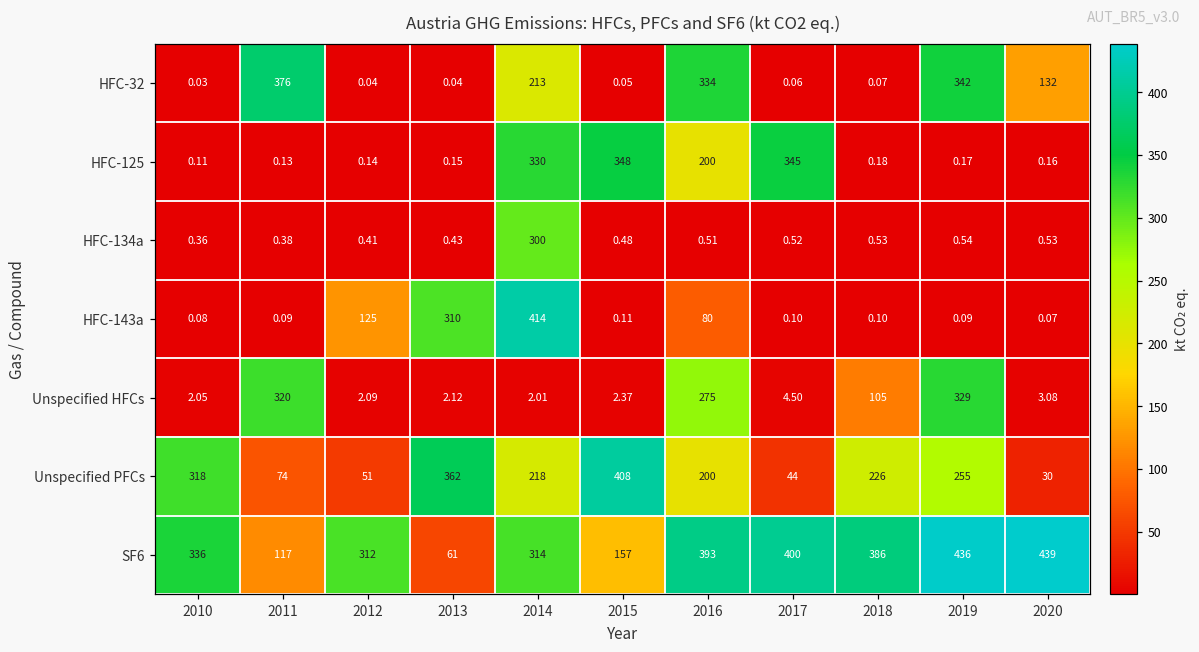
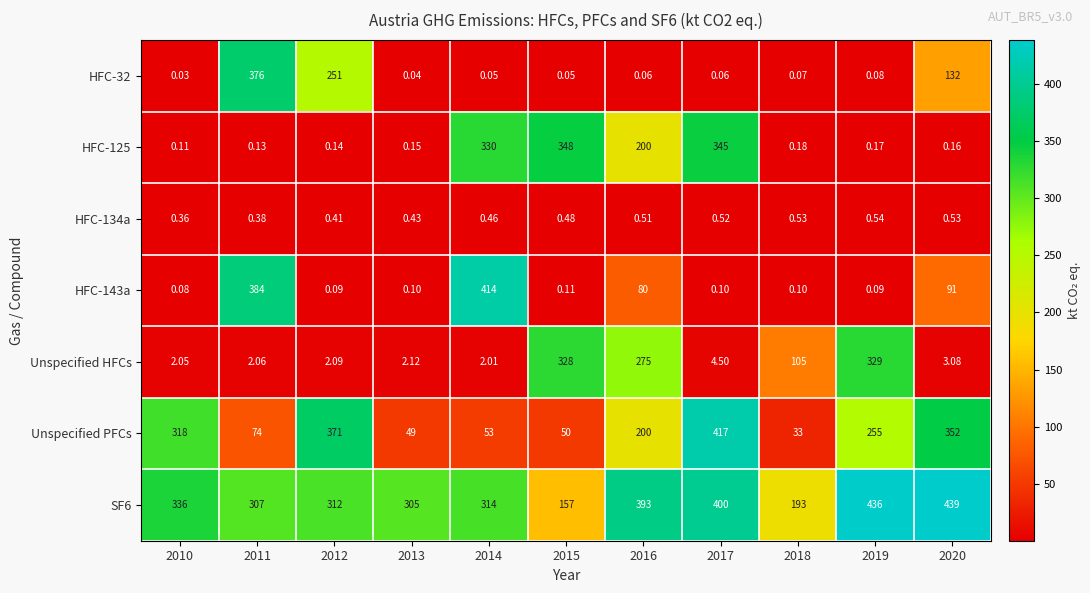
HFC-32, 2012: 0.04 -> 251
HFC-32, 2014: 213 -> 0.05
HFC-32, 2016: 334 -> 0.06
HFC-32, 2019: 342 -> 0.08
HFC-134a, 2014: 300 -> 0.46
HFC-143a, 2011: 0.09 -> 384
HFC-143a, 2012: 125 -> 0.09
HFC-143a, 2013: 310 -> 0.10
HFC-143a, 2020: 0.07 -> 91
Unspecified HFCs, 2011: 320 -> 2.06
Unspecified HFCs, 2015: 2.37 -> 328
Unspecified PFCs, 2012: 51 -> 371
Unspecified PFCs, 2013: 362 -> 49
Unspecified PFCs, 2014: 218 -> 53
Unspecified PFCs, 2015: 408 -> 50
Unspecified PFCs, 2017: 44 -> 417
Unspecified PFCs, 2018: 226 -> 33
Unspecified PFCs, 2020: 30 -> 352
SF6, 2011: 117 -> 307
SF6, 2013: 61 -> 305
SF6, 2018: 386 -> 193
